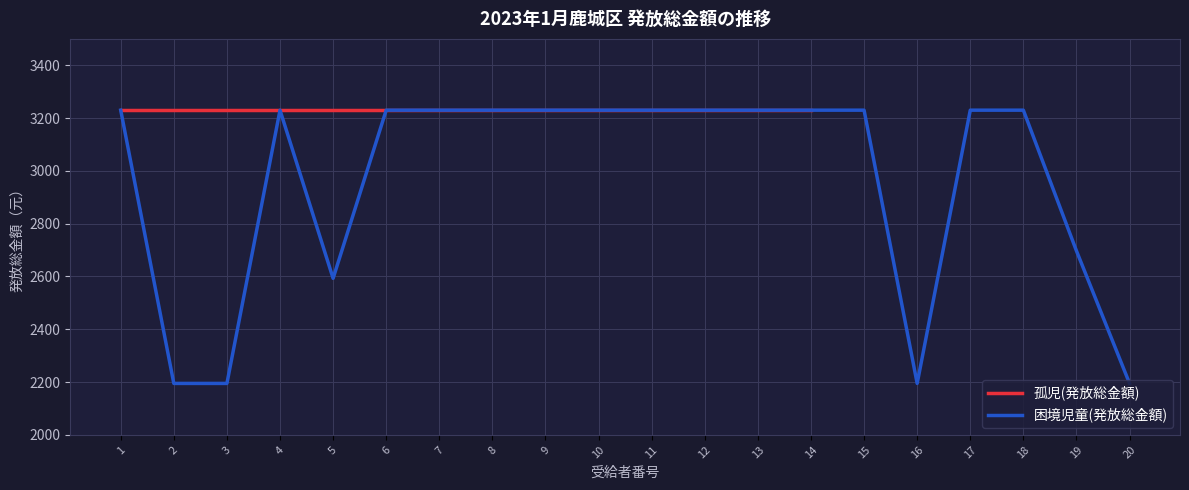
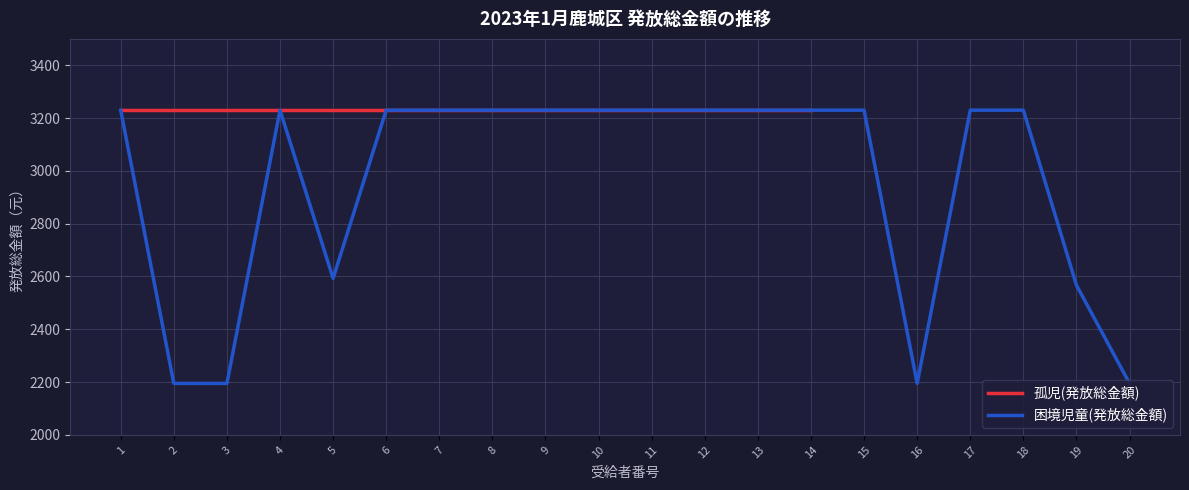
困境児童(発放総金額), 19: 2700 -> 2570
